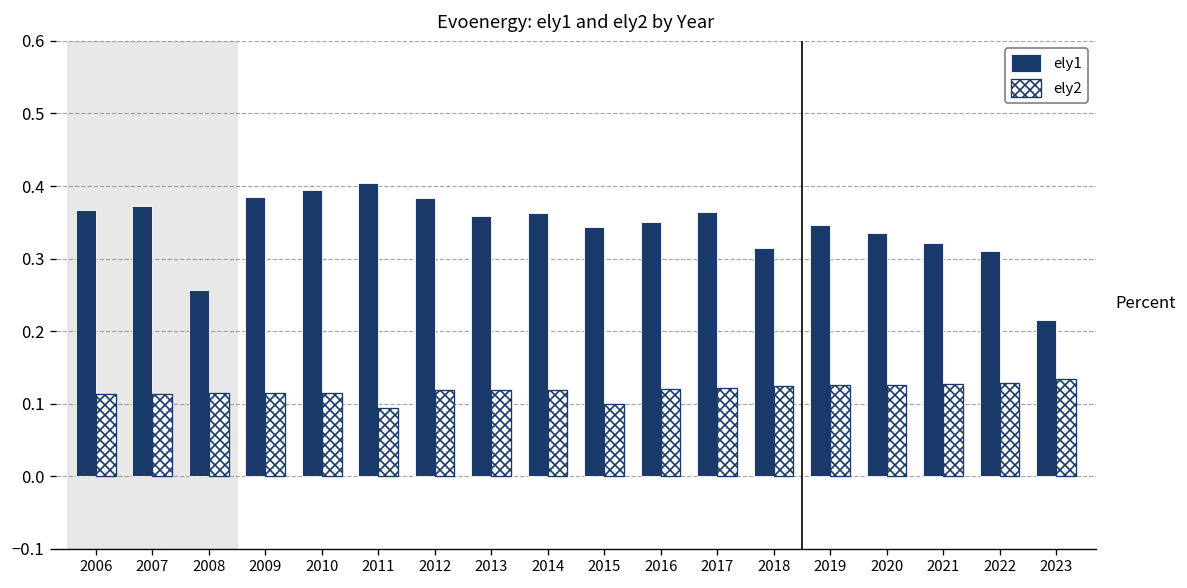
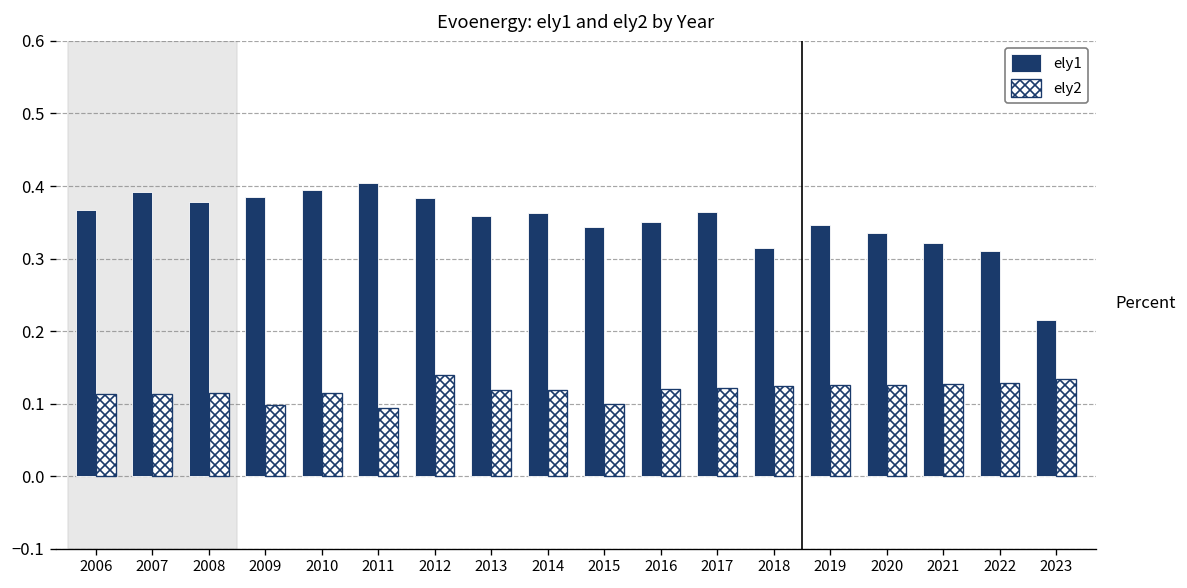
ely1, 2007: 0.37 -> 0.39
ely1, 2008: 0.26 -> 0.38
ely2, 2009: 0.11 -> 0.10
ely2, 2012: 0.12 -> 0.14
